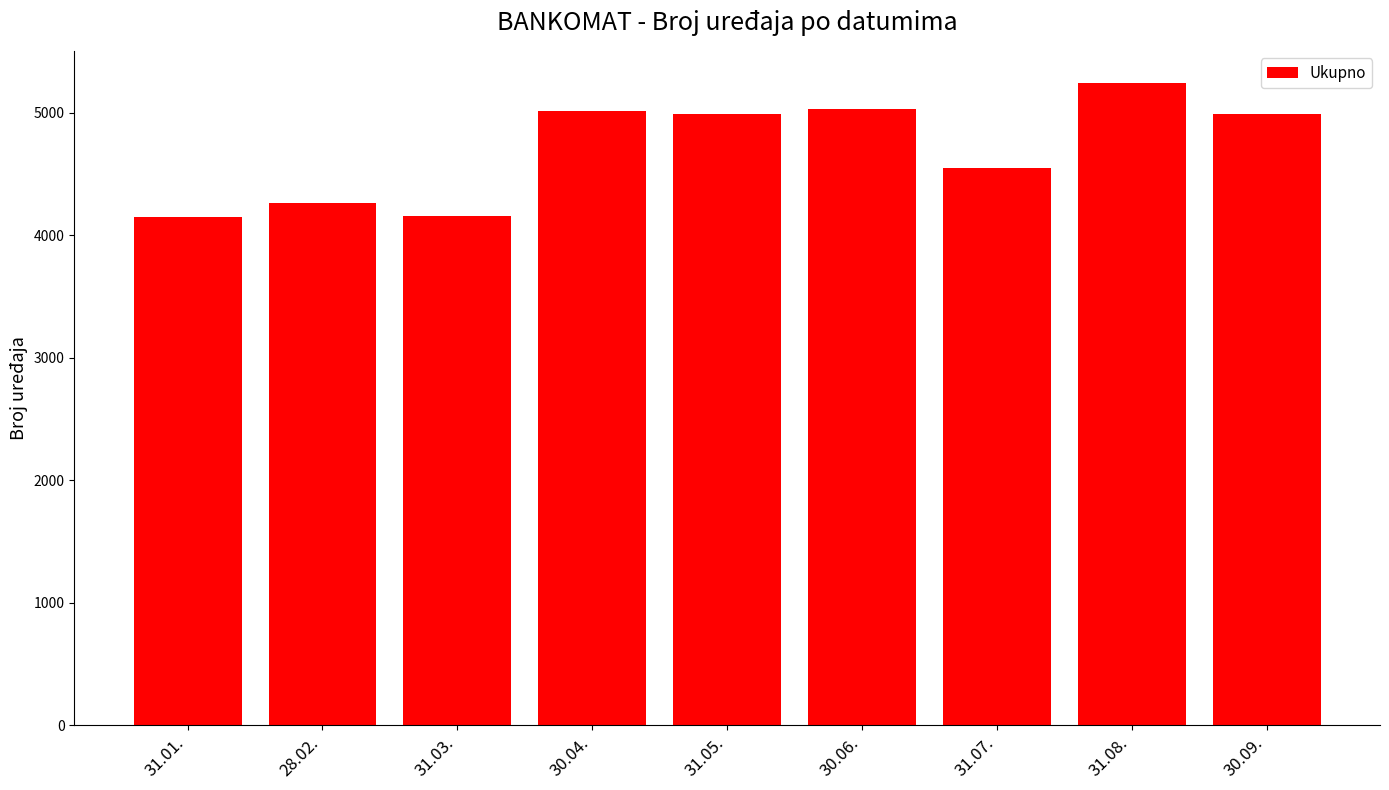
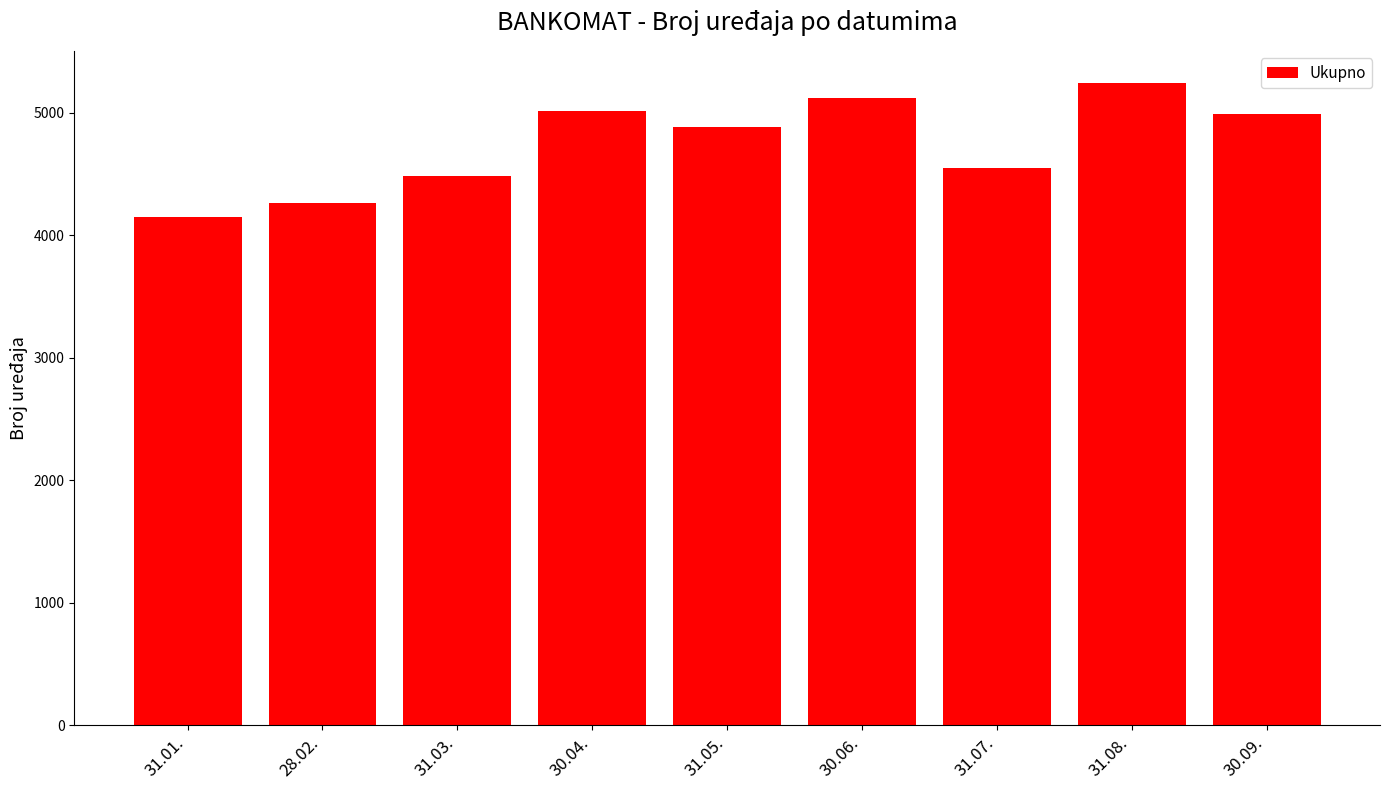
31.03.: 4160 -> 4490
31.05.: 4990 -> 4880
30.06.: 5040 -> 5120
